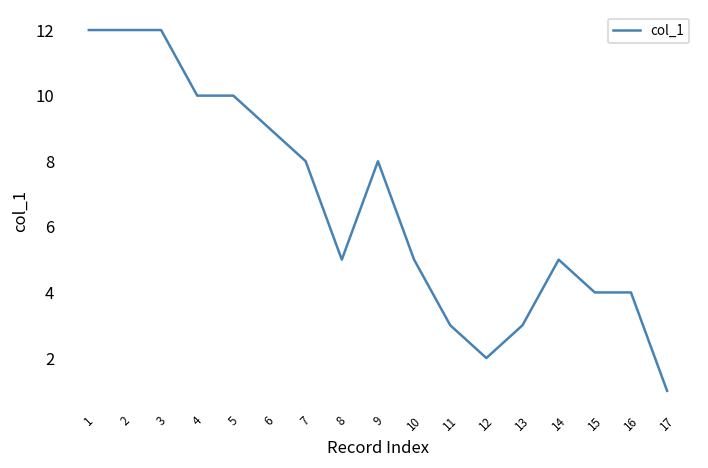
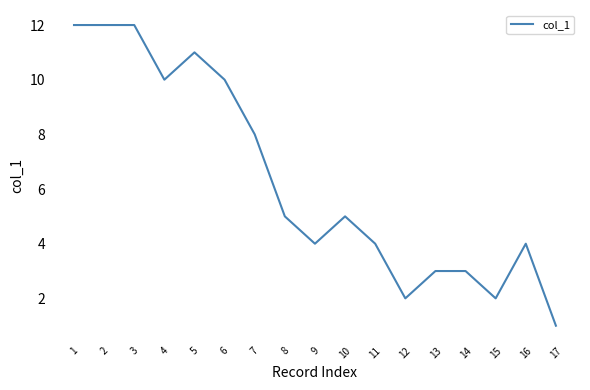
5: 10 -> 11
6: 9 -> 10
9: 8 -> 4
11: 3 -> 4
14: 5 -> 3
15: 4 -> 2
